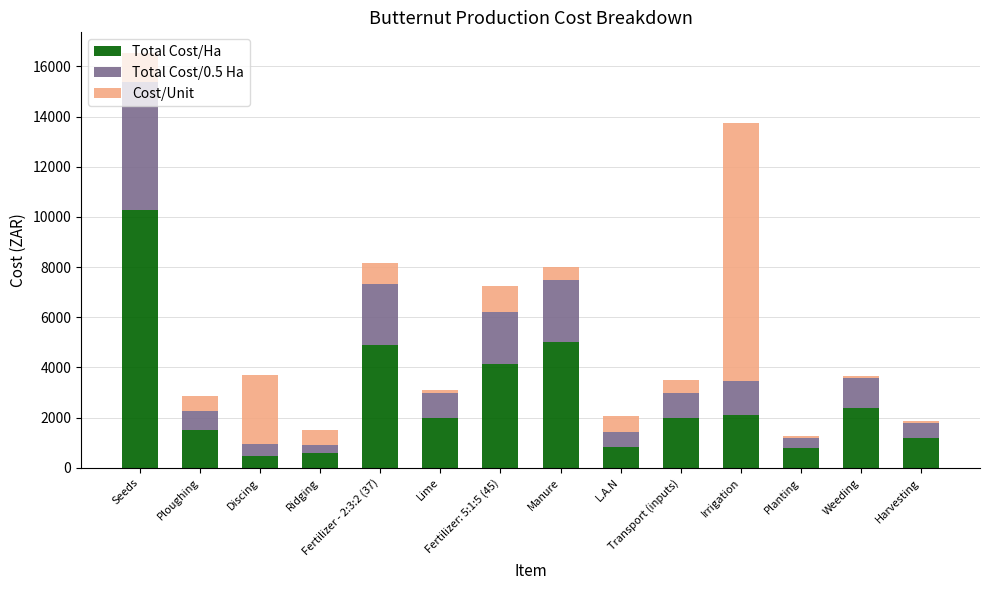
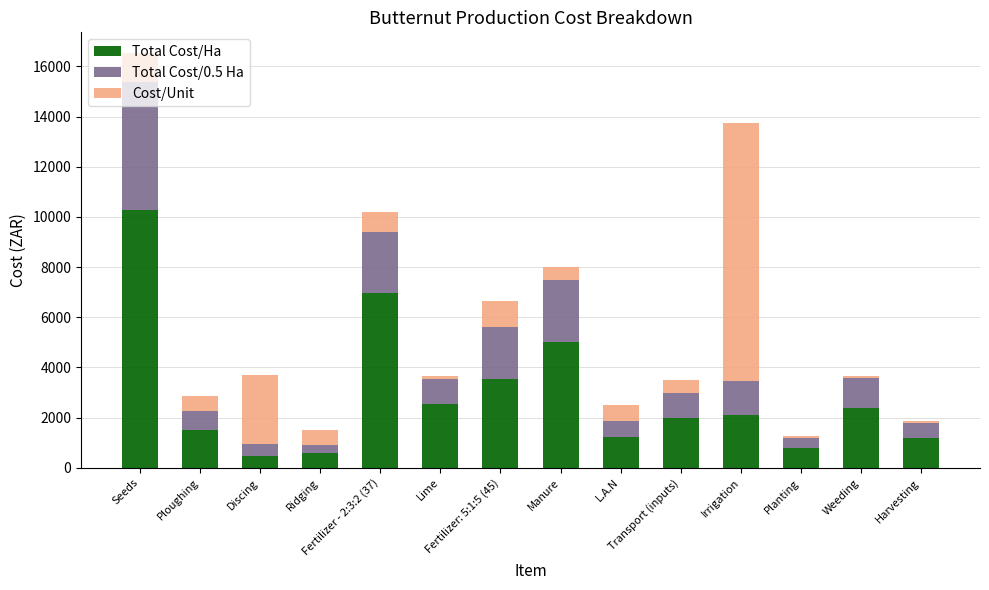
Total Cost/Ha, Fertilizer - 2:3:2 (37): 4900 -> 7000
Total Cost/Ha, Lime: 2000 -> 2600
Total Cost/Ha, Fertilizer: 5:1:5 (45): 4200 -> 3500
Total Cost/Ha, L.A.N: 800 -> 1300
